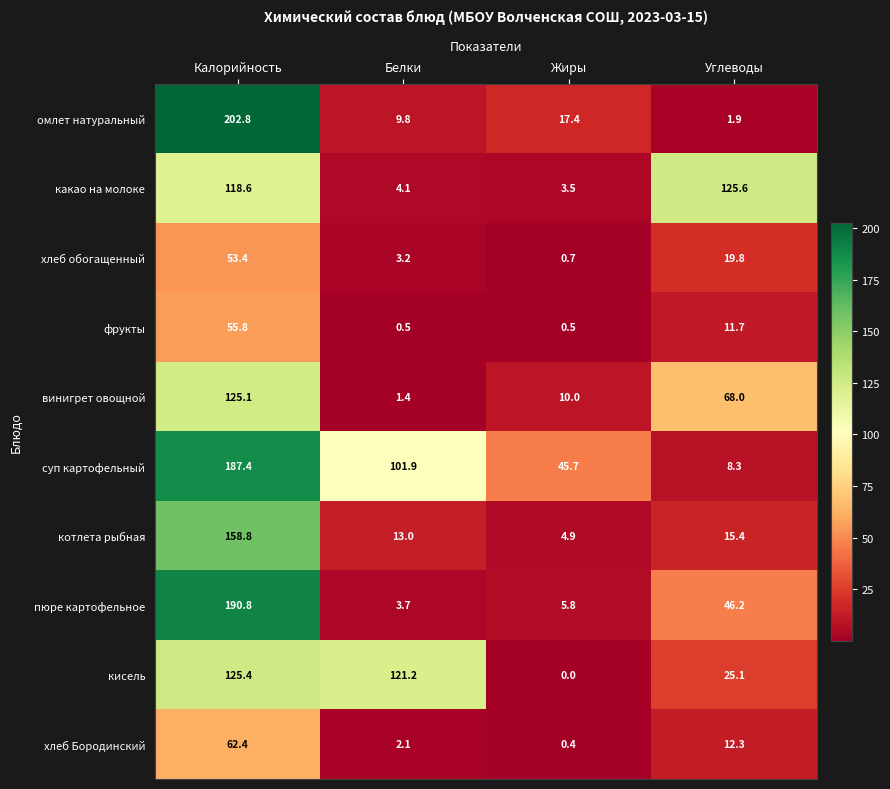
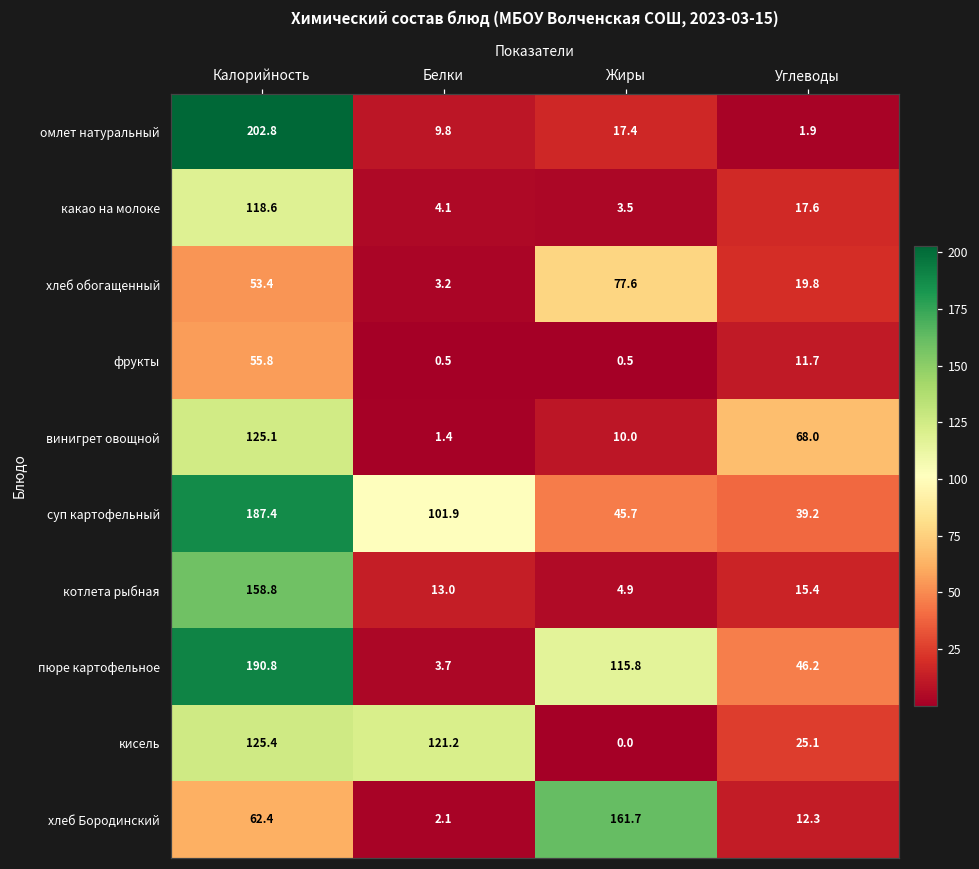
какао на молоке, Углеводы: 125.6 -> 17.6
хлеб обогащенный, Жиры: 0.7 -> 77.6
суп картофельный, Углеводы: 8.3 -> 39.2
пюре картофельное, Жиры: 5.8 -> 115.8
хлеб Бородинский, Жиры: 0.4 -> 161.7
